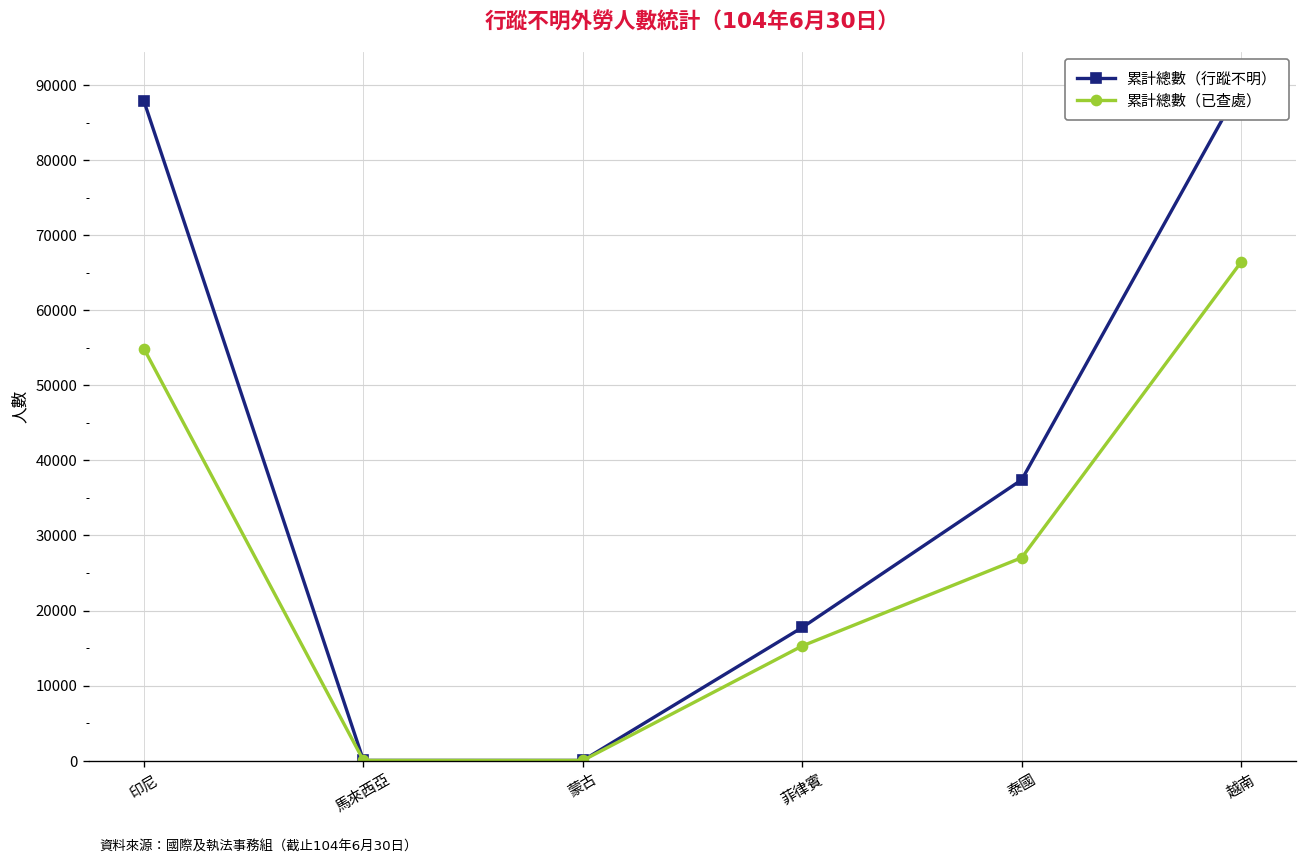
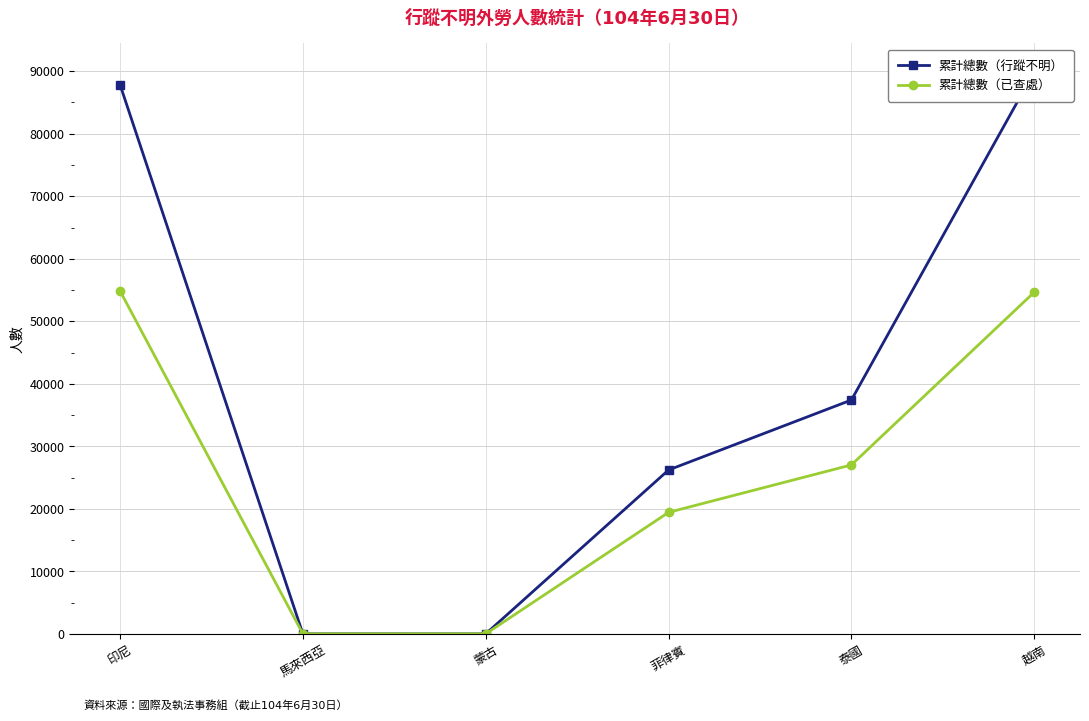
累計總數（行蹤不明）, 菲律賓: 18000 -> 26000
累計總數（已查處）, 菲律賓: 15000 -> 19000
累計總數（已查處）, 越南: 66000 -> 55000
